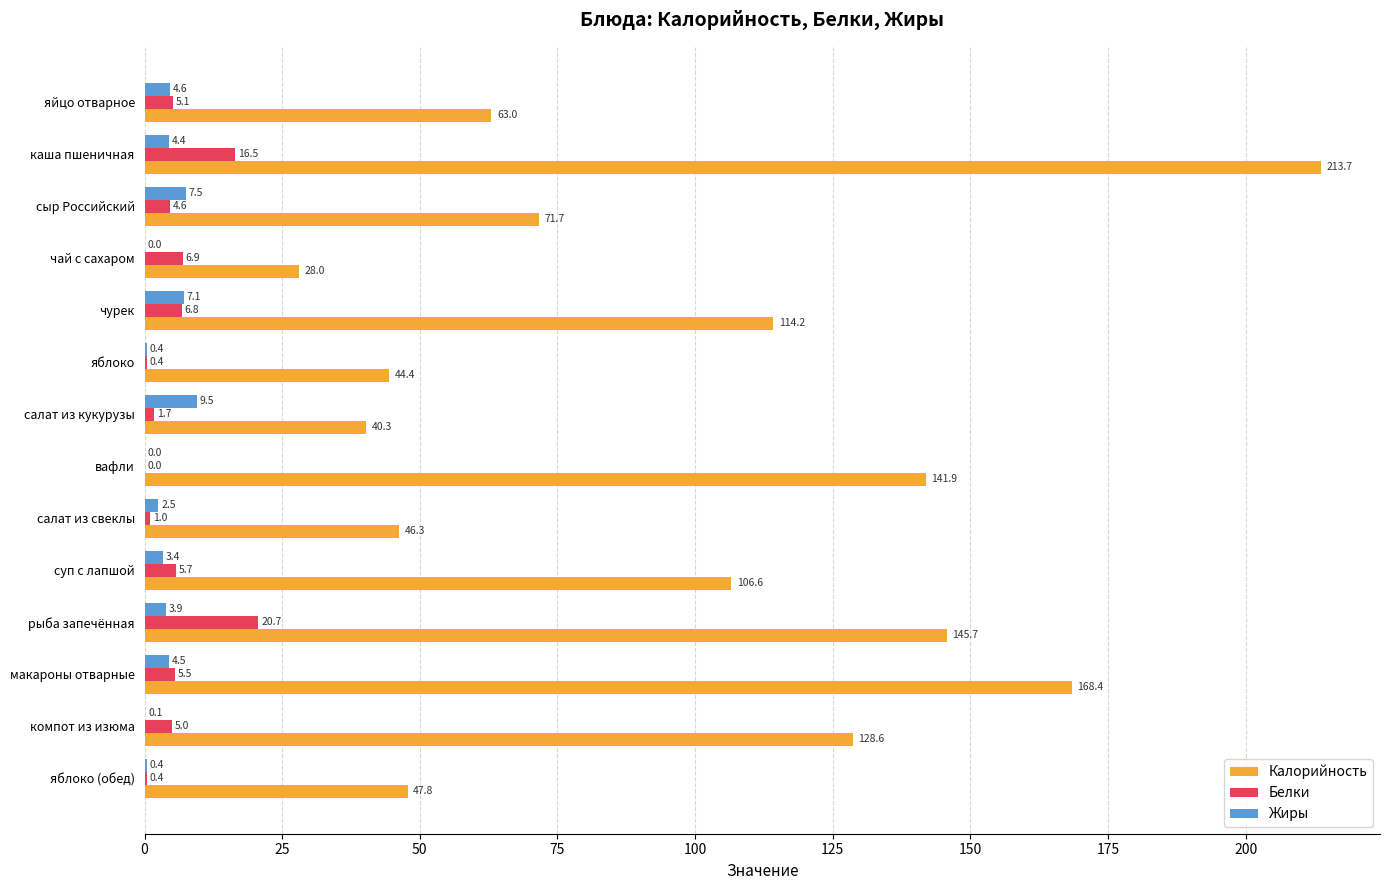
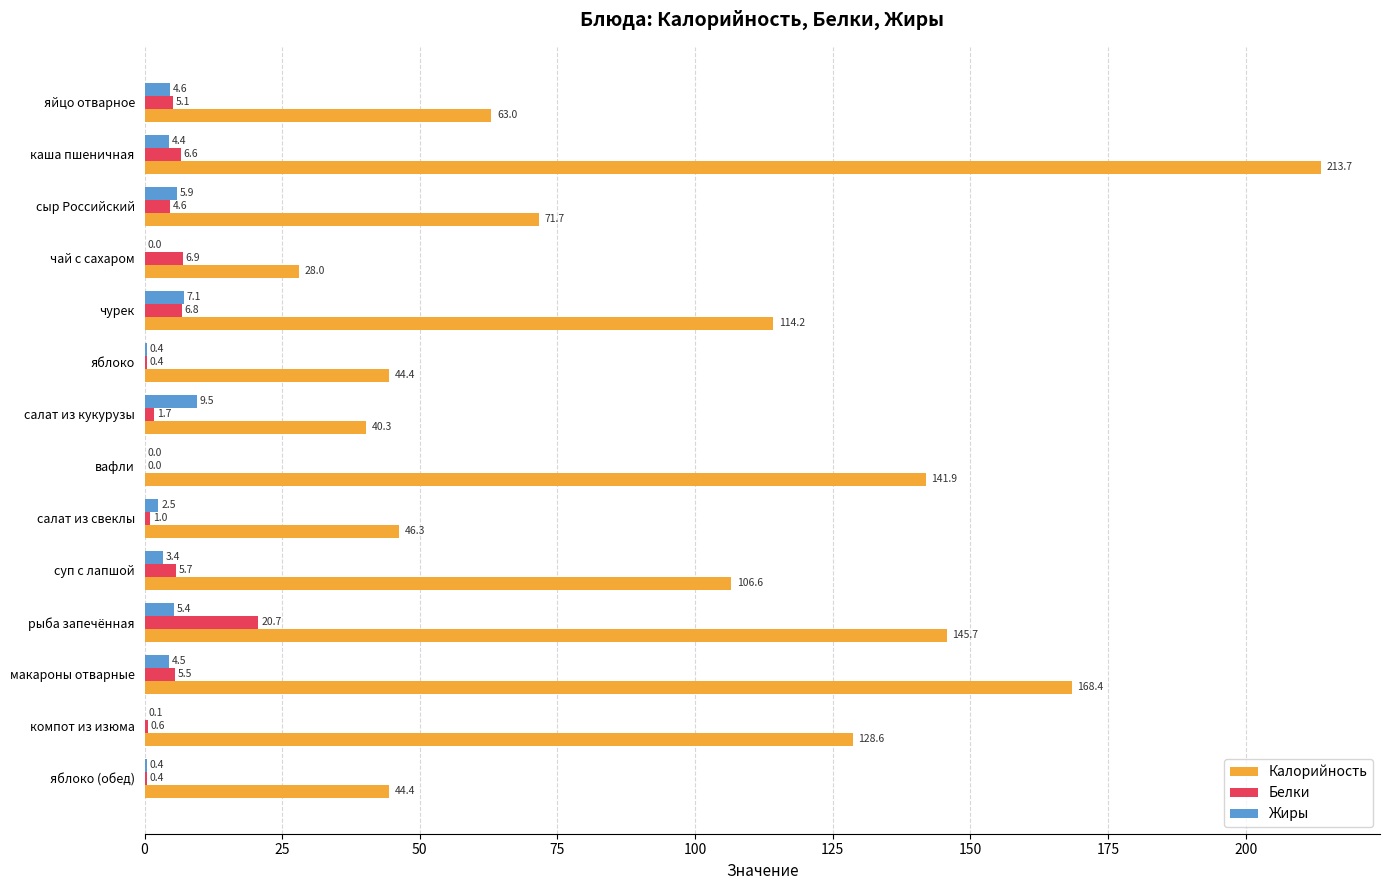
Белки, каша пшеничная: 16.5 -> 6.6
Жиры, сыр Российский: 7.5 -> 5.9
Жиры, рыба запечённая: 3.9 -> 5.4
Белки, компот из изюма: 5.0 -> 0.6
Калорийность, яблоко (обед): 47.8 -> 44.4
